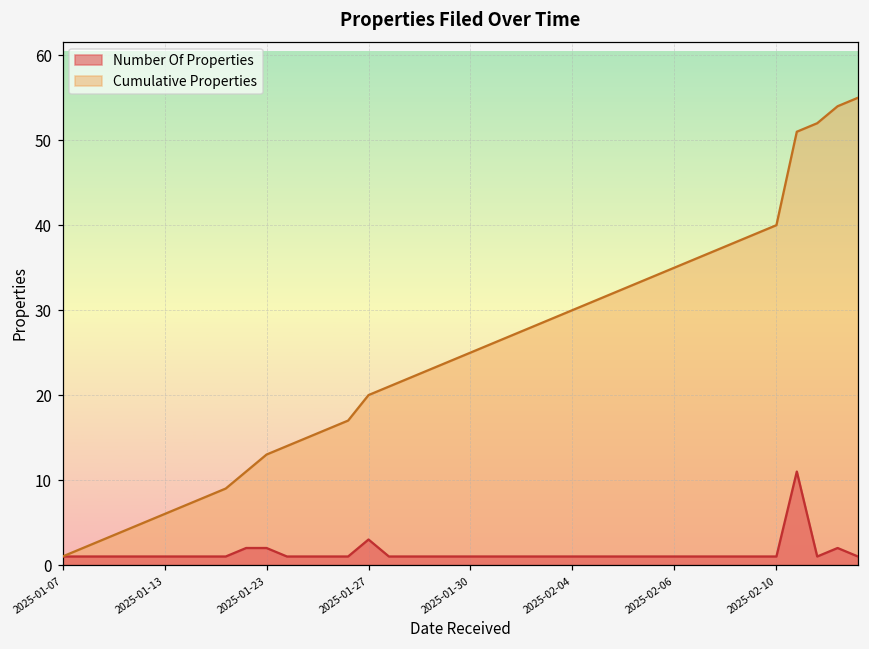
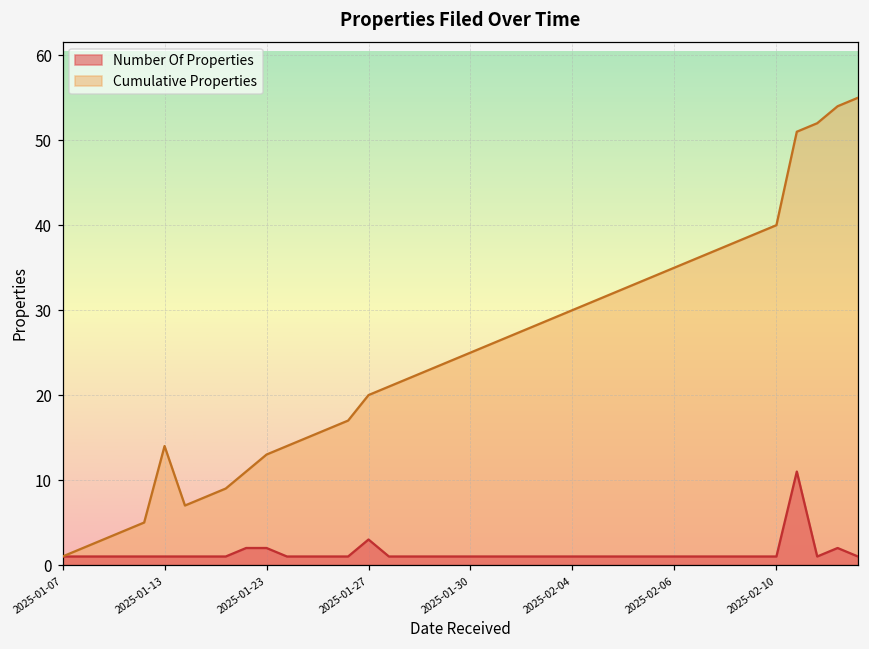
Cumulative Properties, 2025-01-13: 6 -> 14
